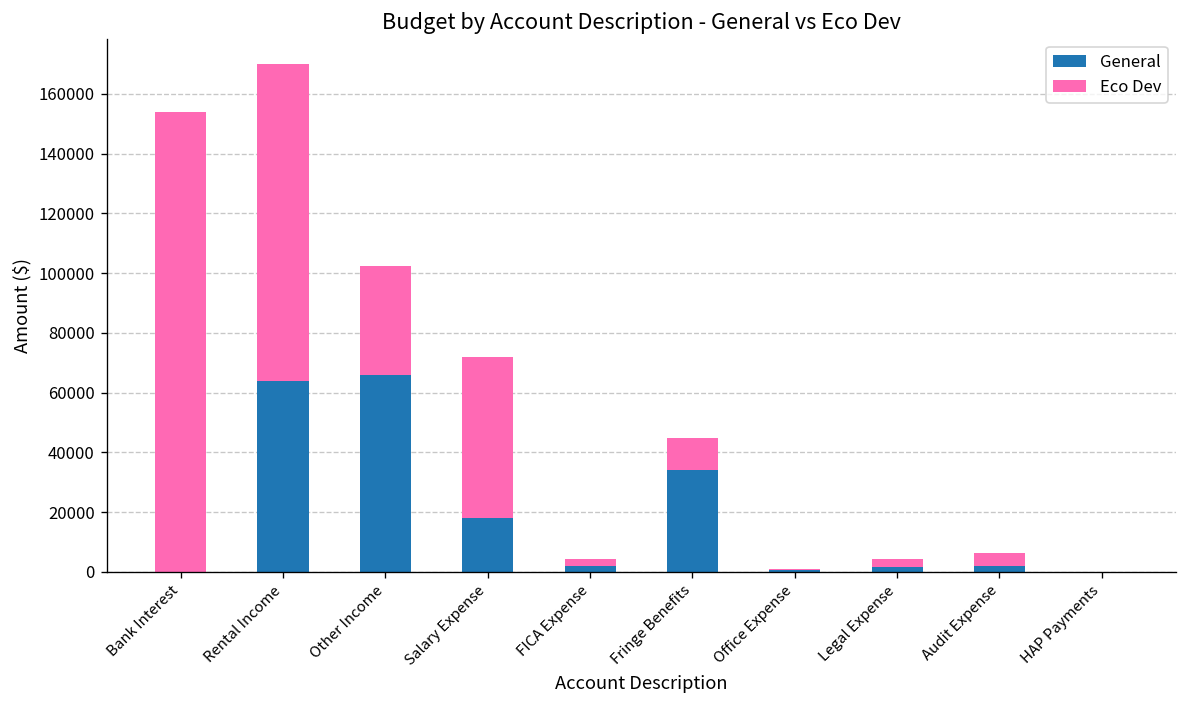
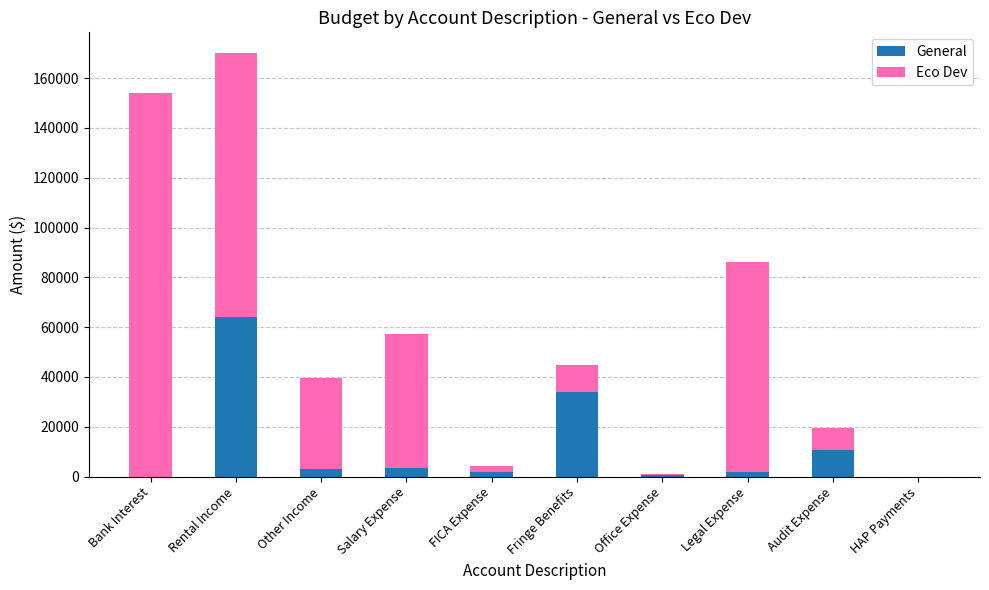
General, Other Income: 66000 -> 3000
General, Salary Expense: 18000 -> 3000
Eco Dev, Legal Expense: 3000 -> 84000
General, Audit Expense: 2000 -> 11000
Eco Dev, Audit Expense: 4000 -> 9000
